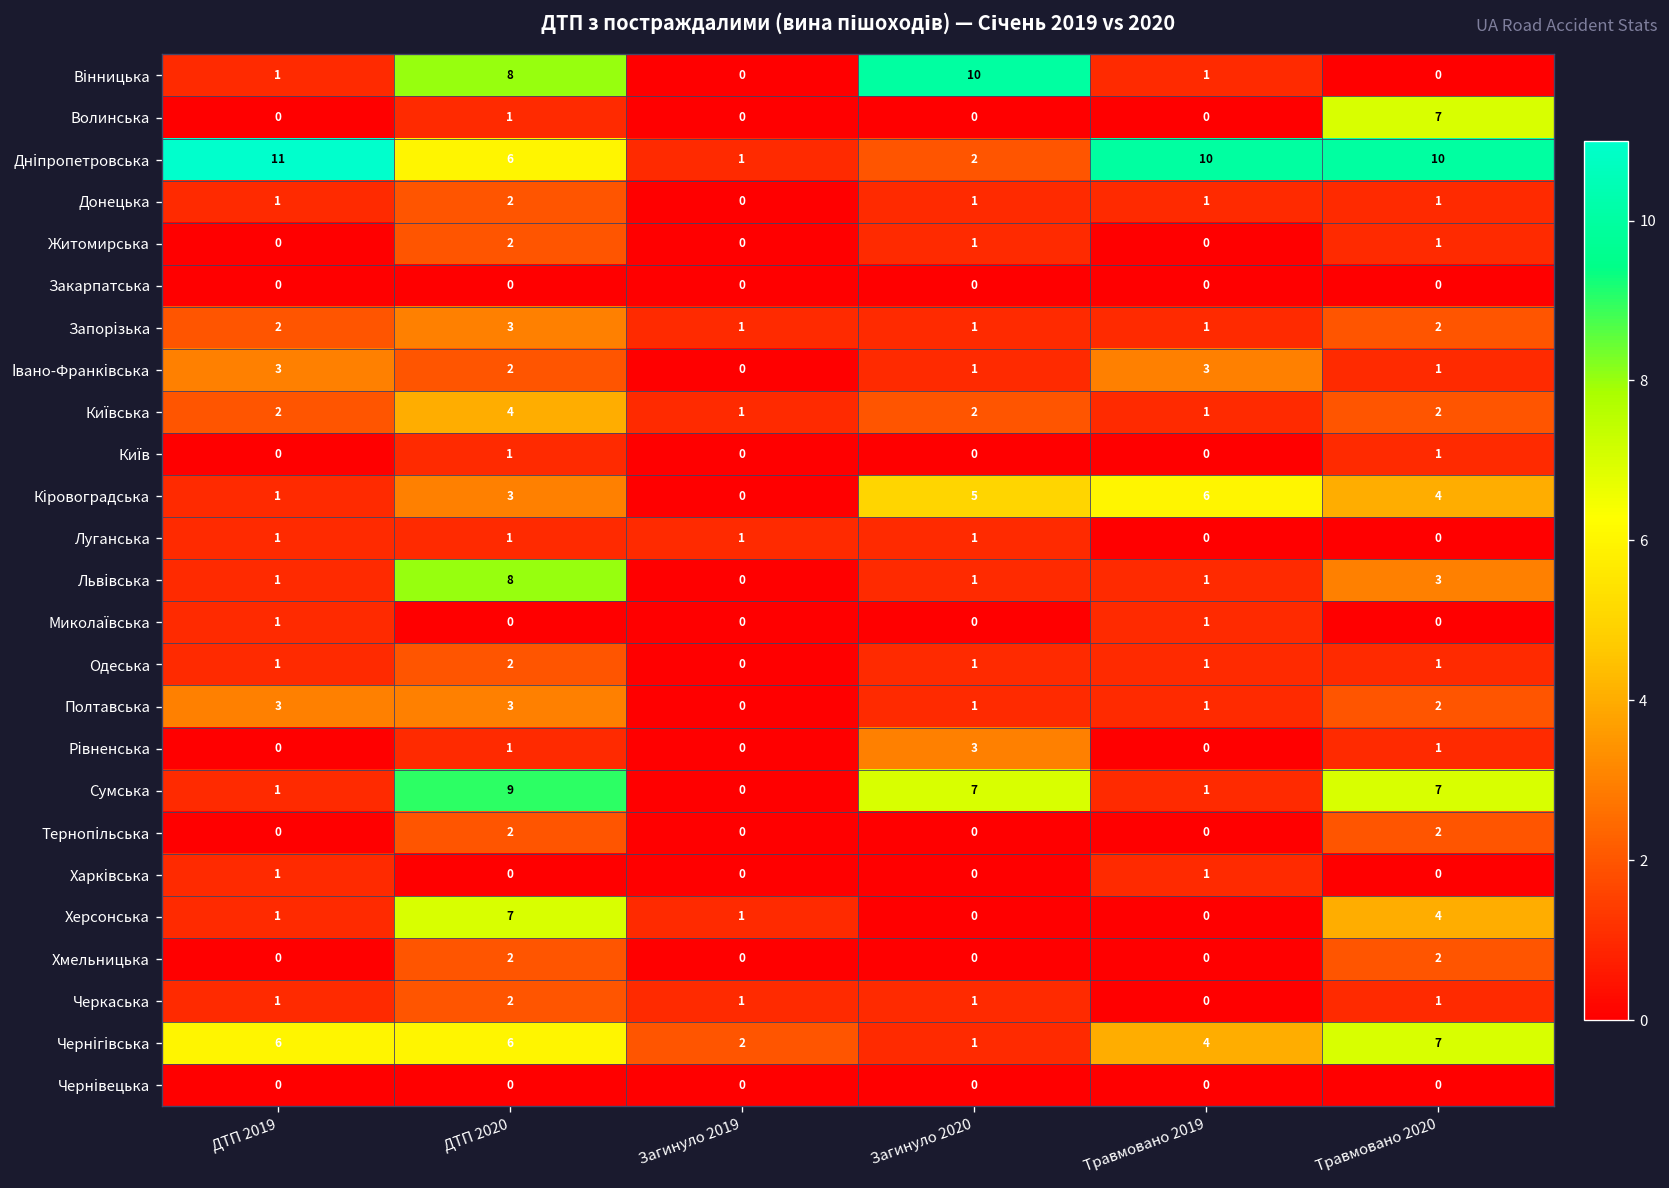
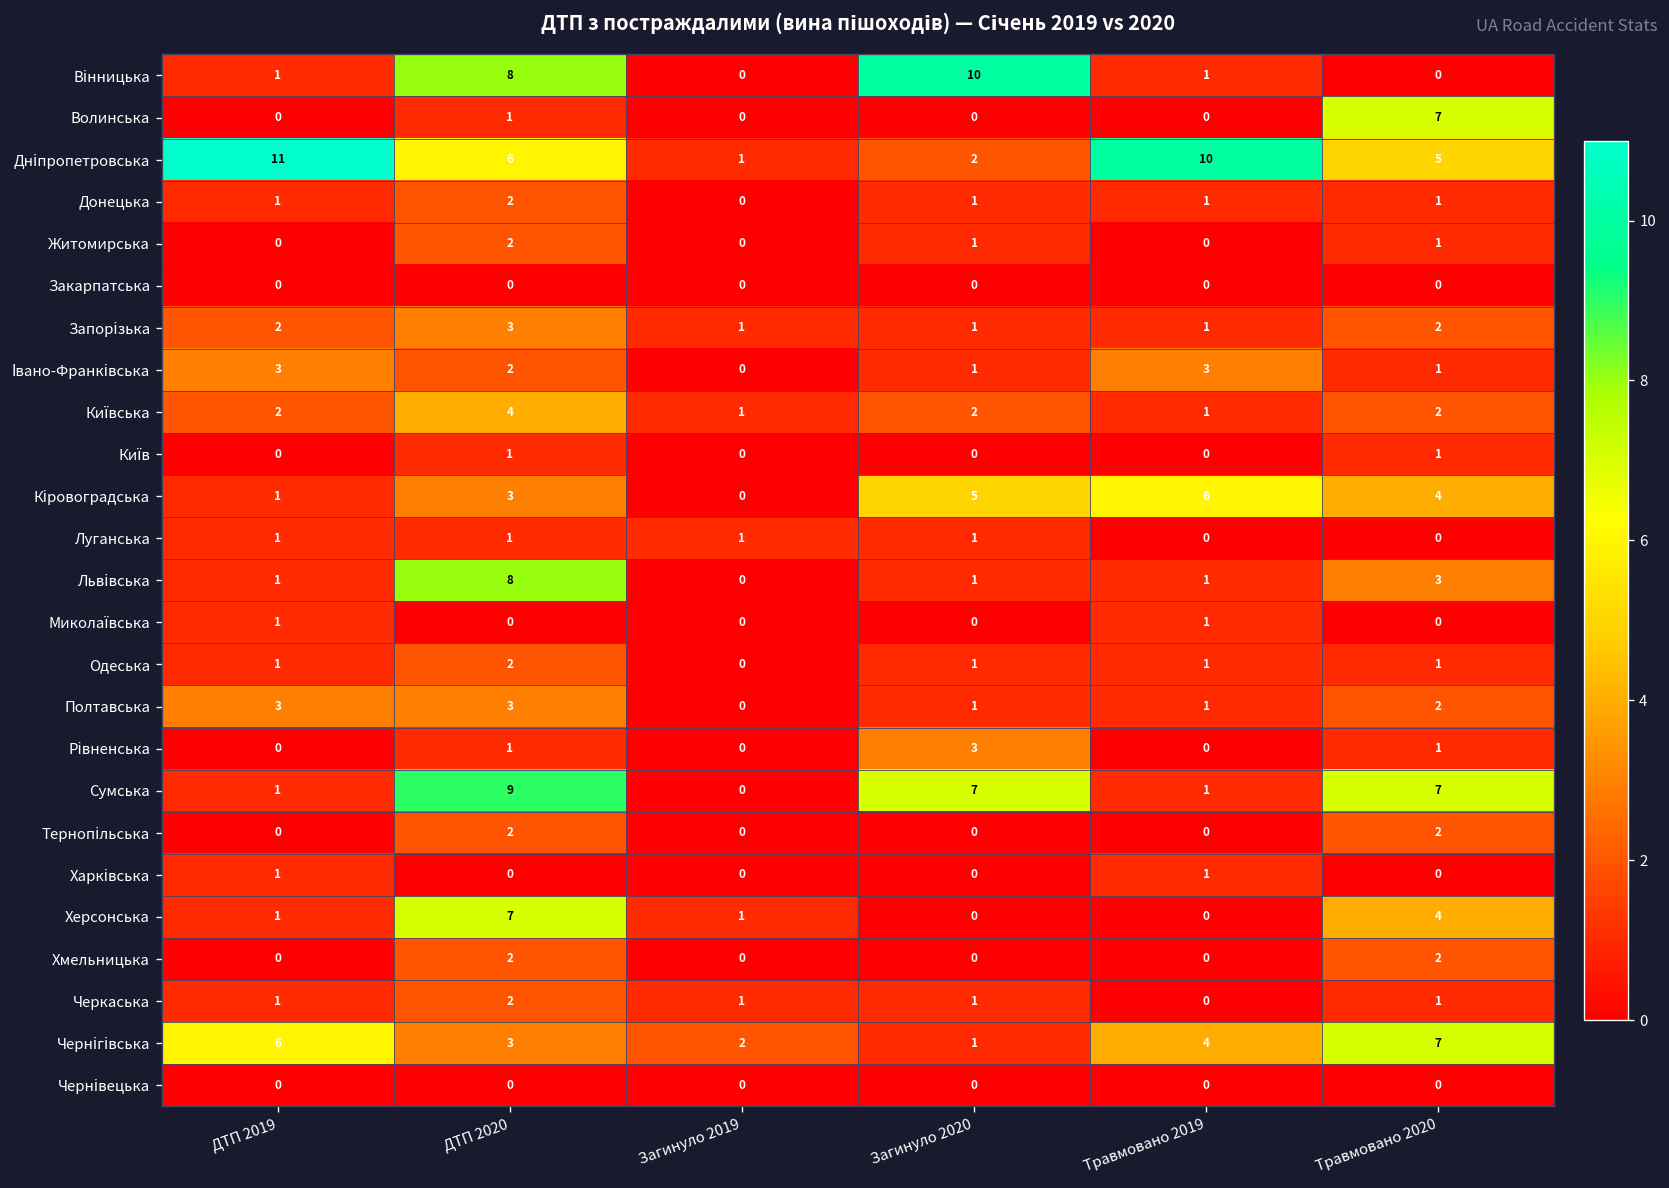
Дніпропетровська, Травмовано 2020: 10 -> 5
Чернігівська, ДТП 2020: 6 -> 3
